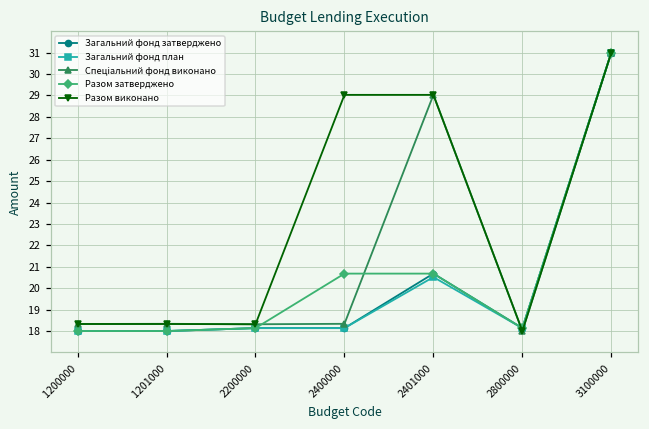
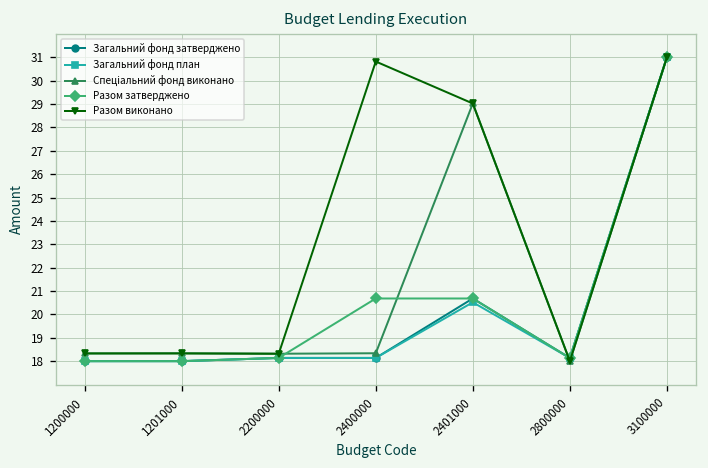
Разом виконано, 2400000: 29.0 -> 30.8
